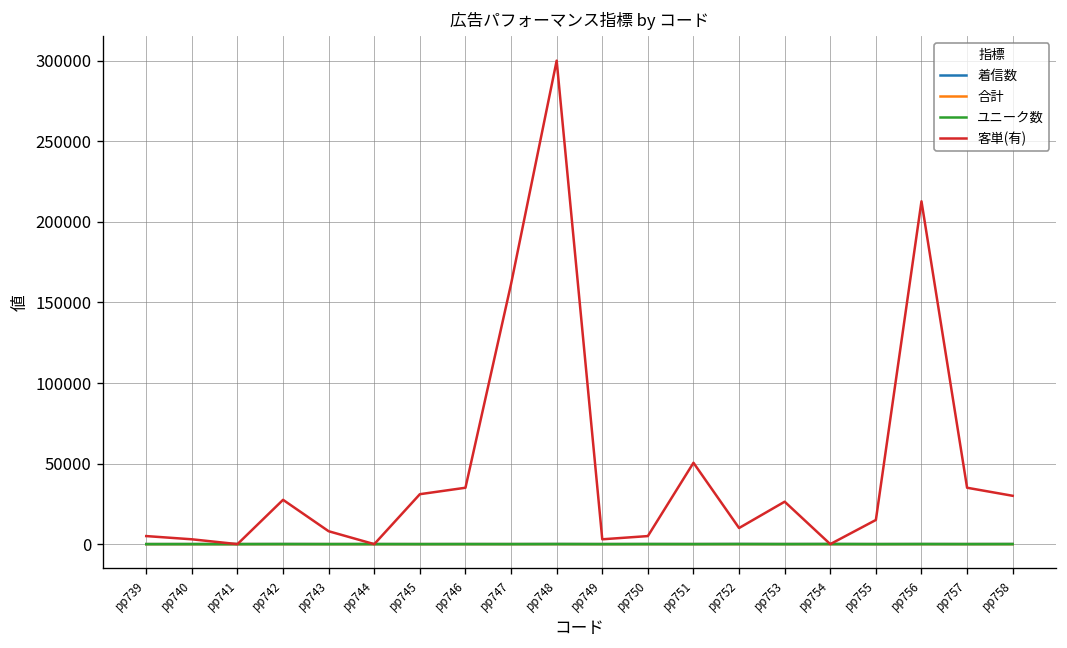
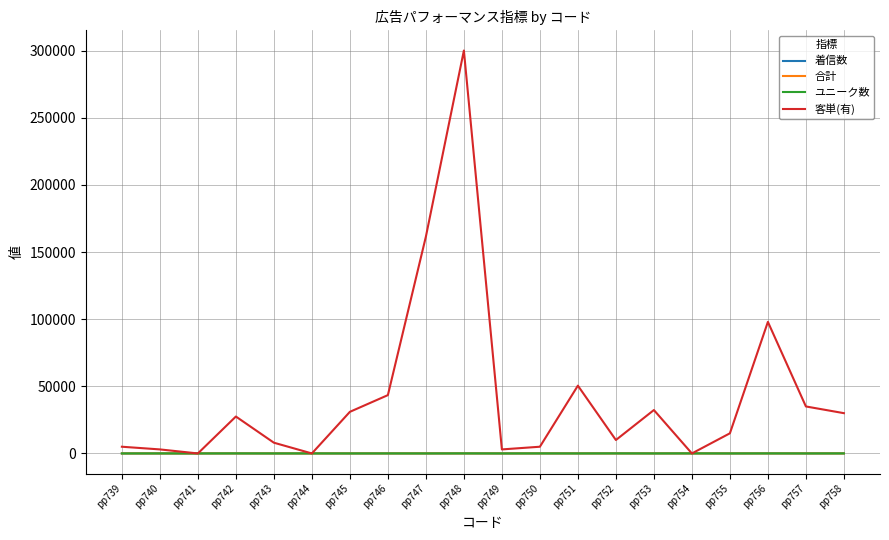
客単(有), pp746: 35000 -> 43000
客単(有), pp753: 26000 -> 32000
客単(有), pp756: 213000 -> 98000
